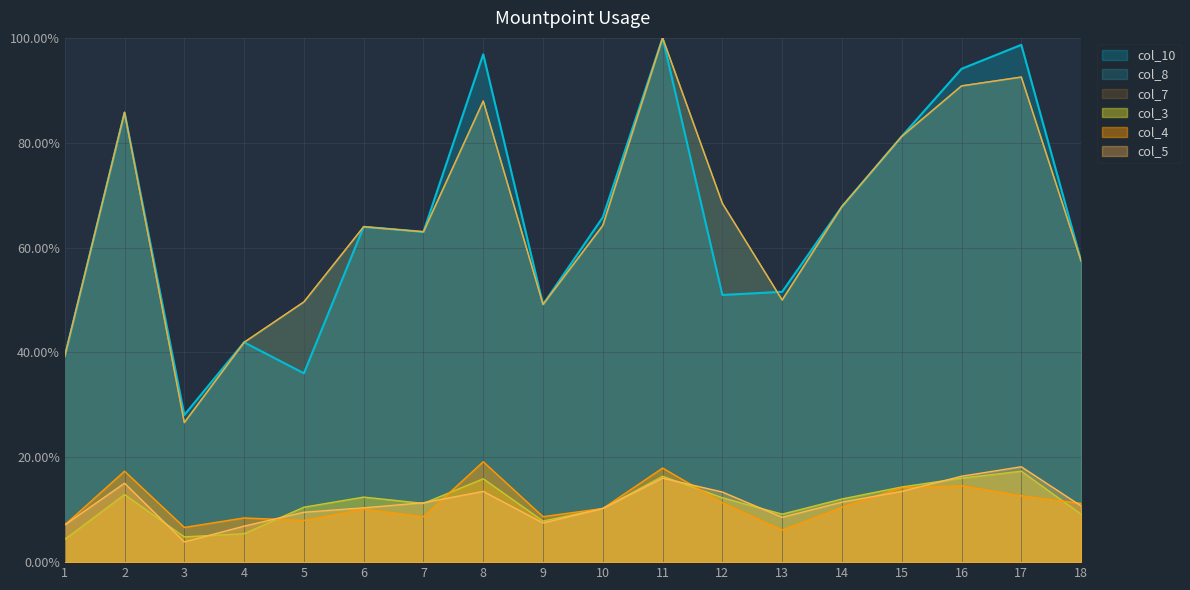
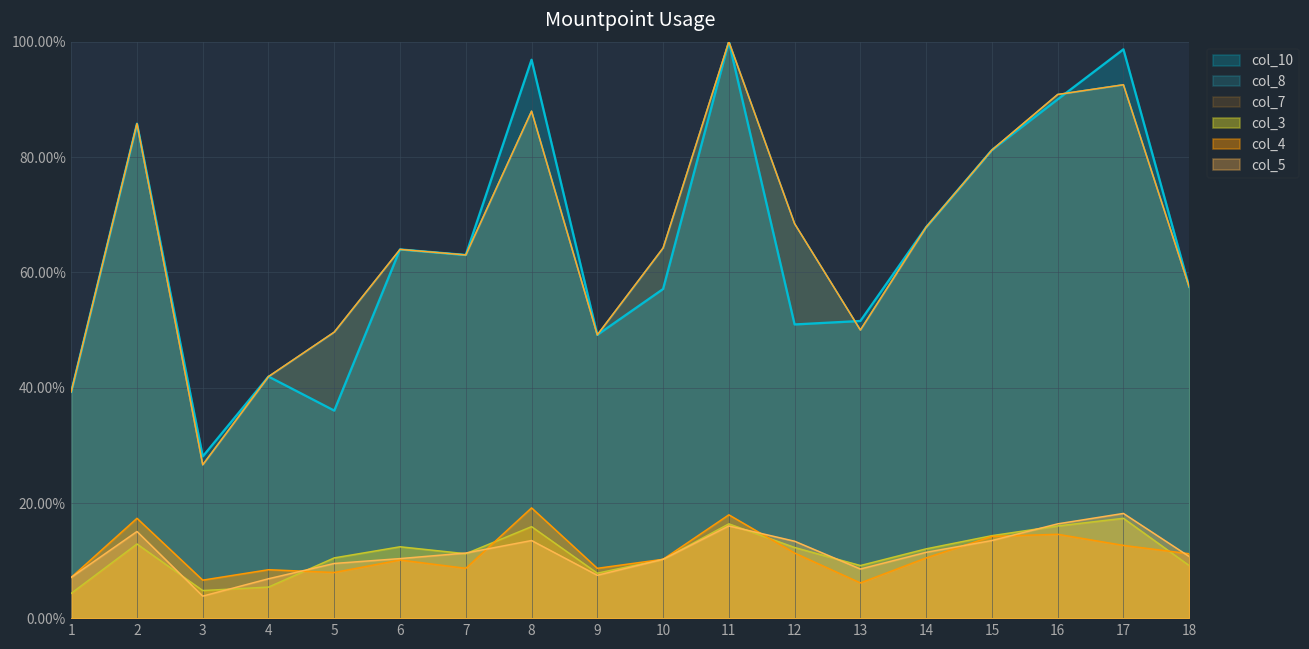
col_10, 10: 66% -> 57%
col_10, 16: 94% -> 90%
